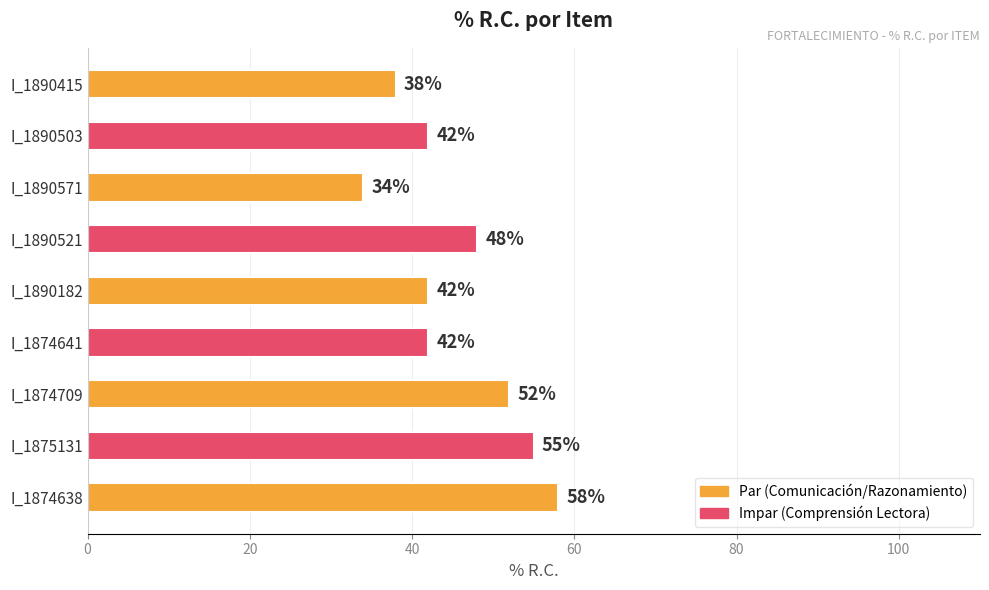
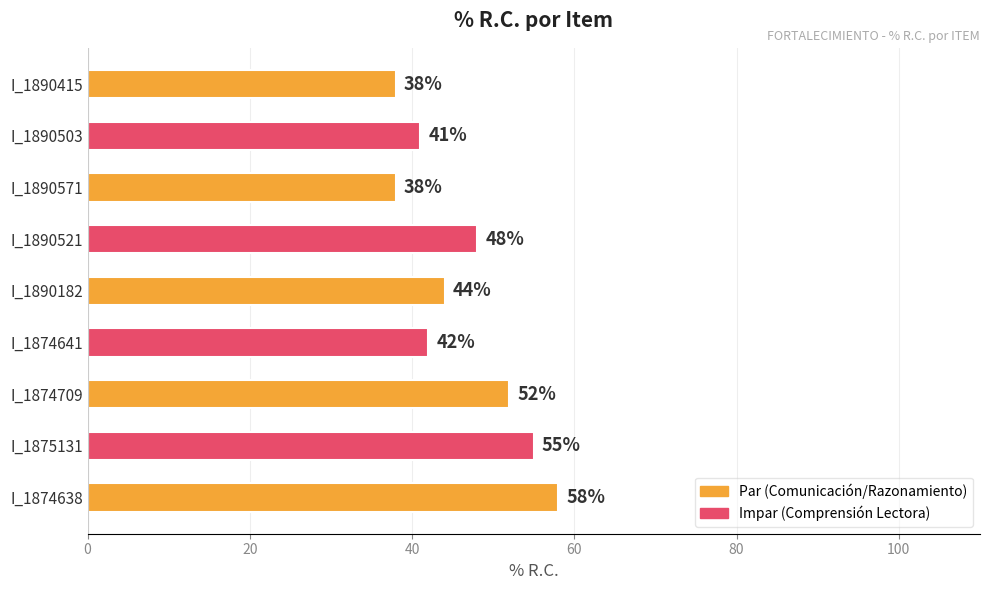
I_1890503: 42% -> 41%
I_1890571: 34% -> 38%
I_1890182: 42% -> 44%
